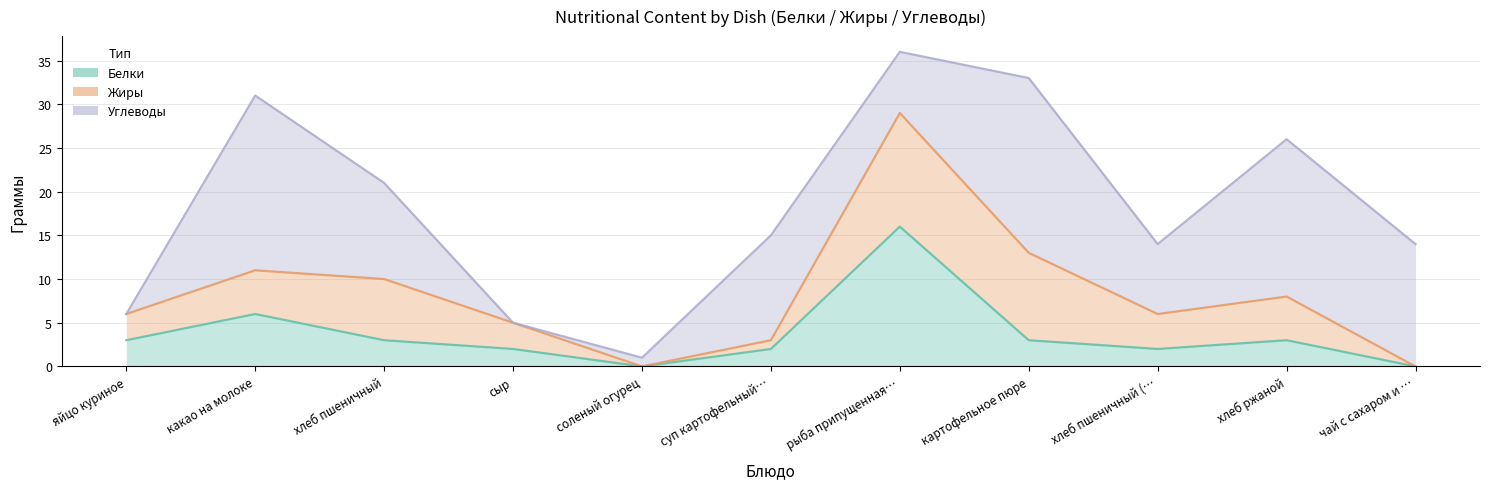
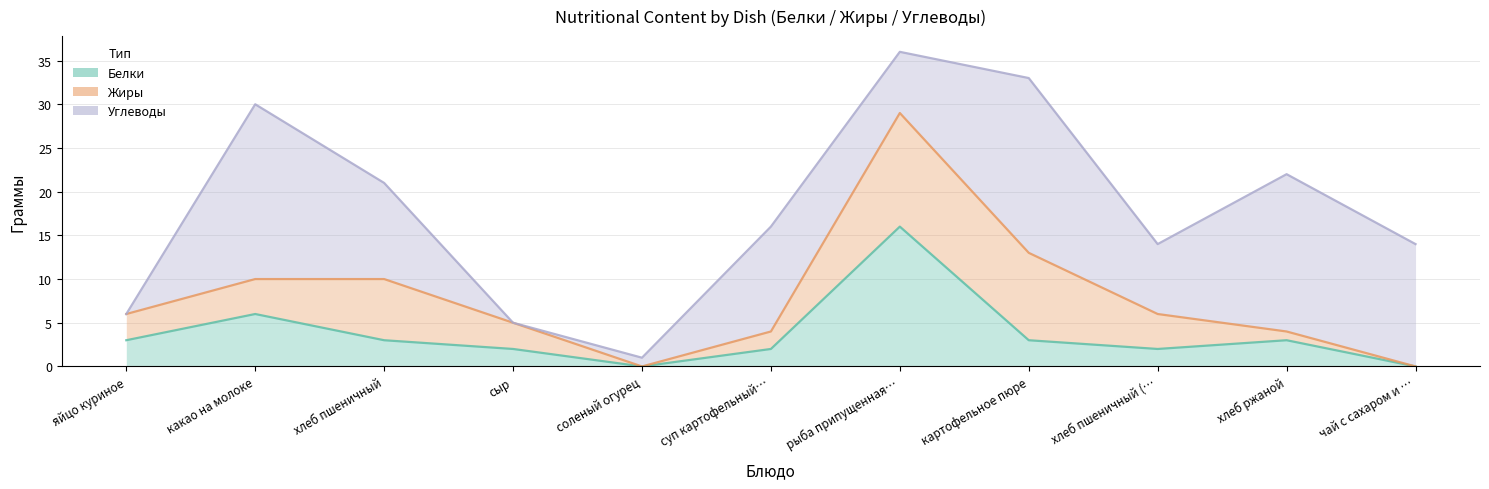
Жиры, какао на молоке: 5 -> 4
Жиры, суп картофельный…: 1 -> 2
Жиры, хлеб ржаной: 5 -> 1
